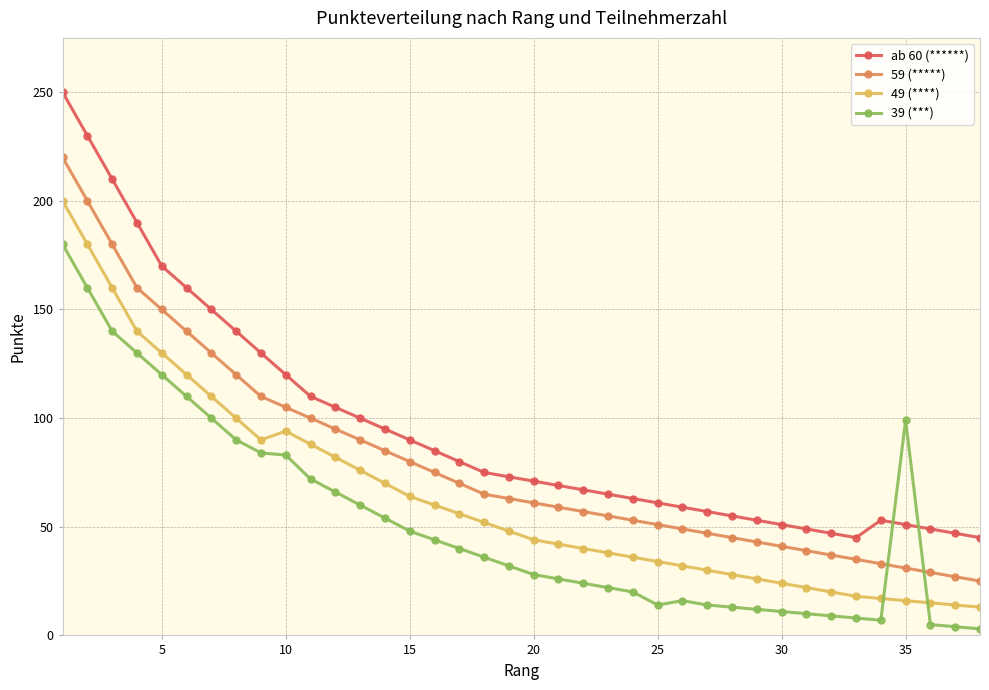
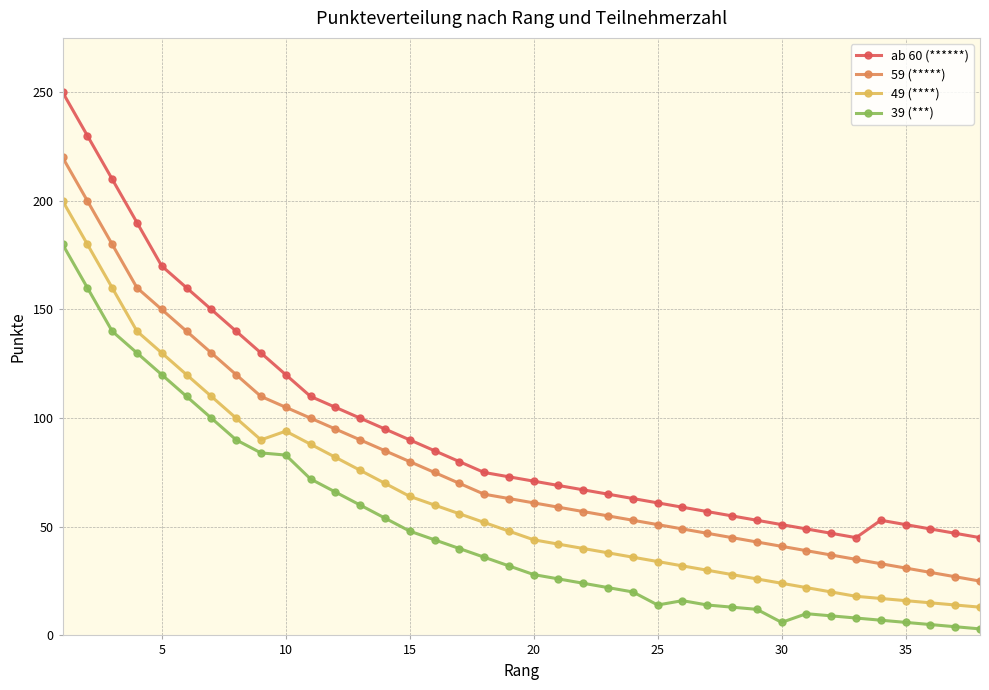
39 (***), 30: 11 -> 6
39 (***), 35: 99 -> 6
